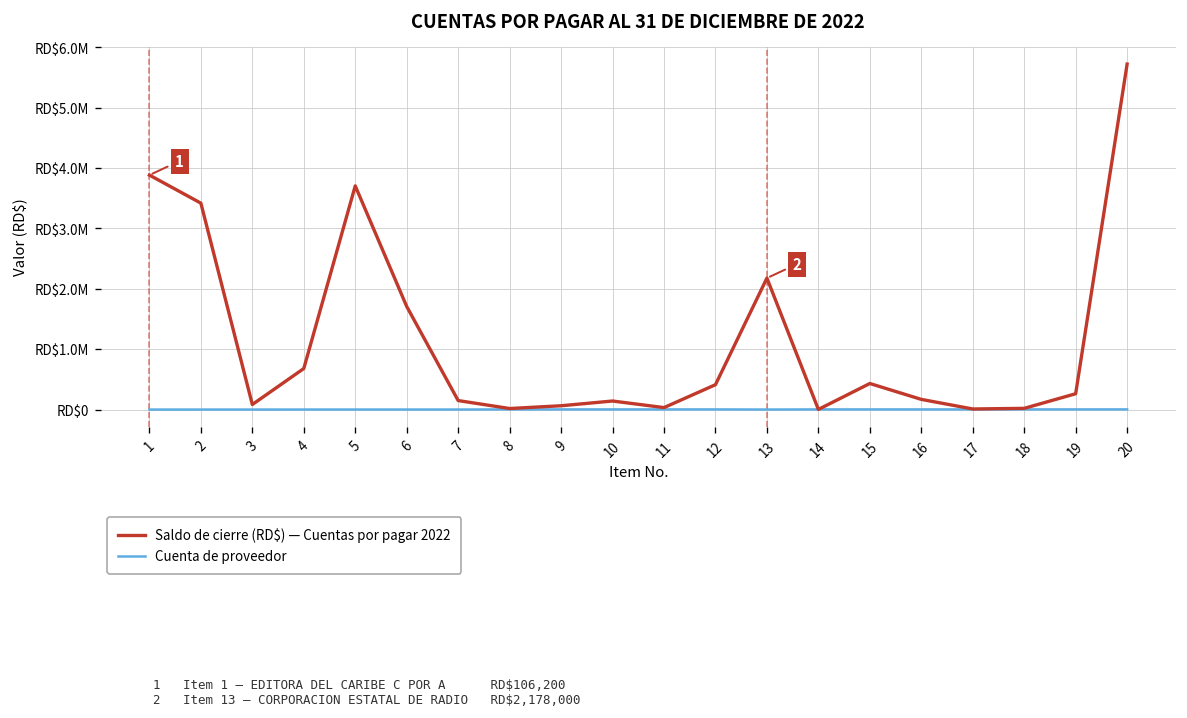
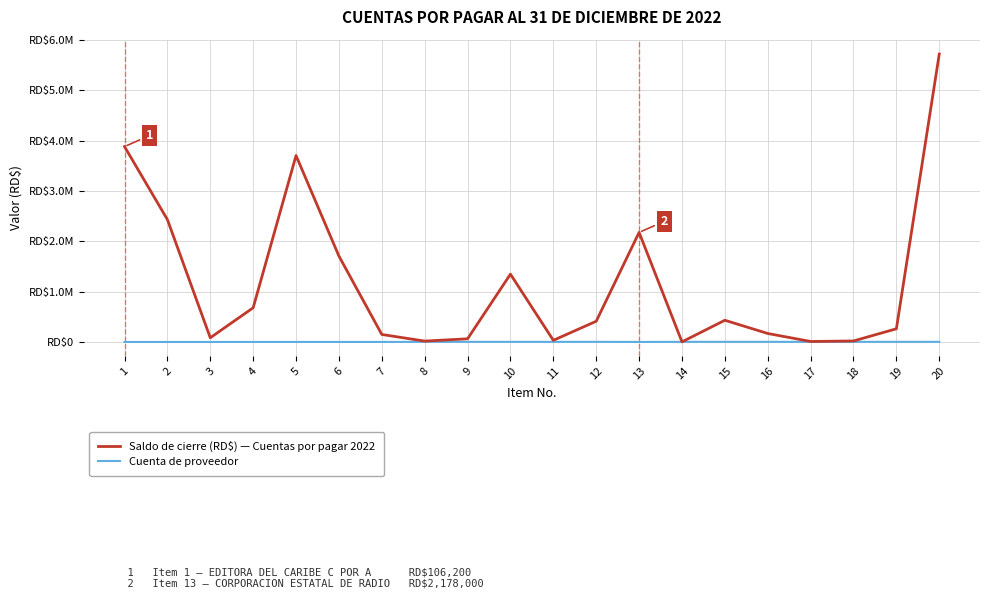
Saldo de cierre (RD$) — Cuentas por pagar 2022, 2: RD$3400000 -> RD$2400000
Saldo de cierre (RD$) — Cuentas por pagar 2022, 10: RD$100000 -> RD$1300000
